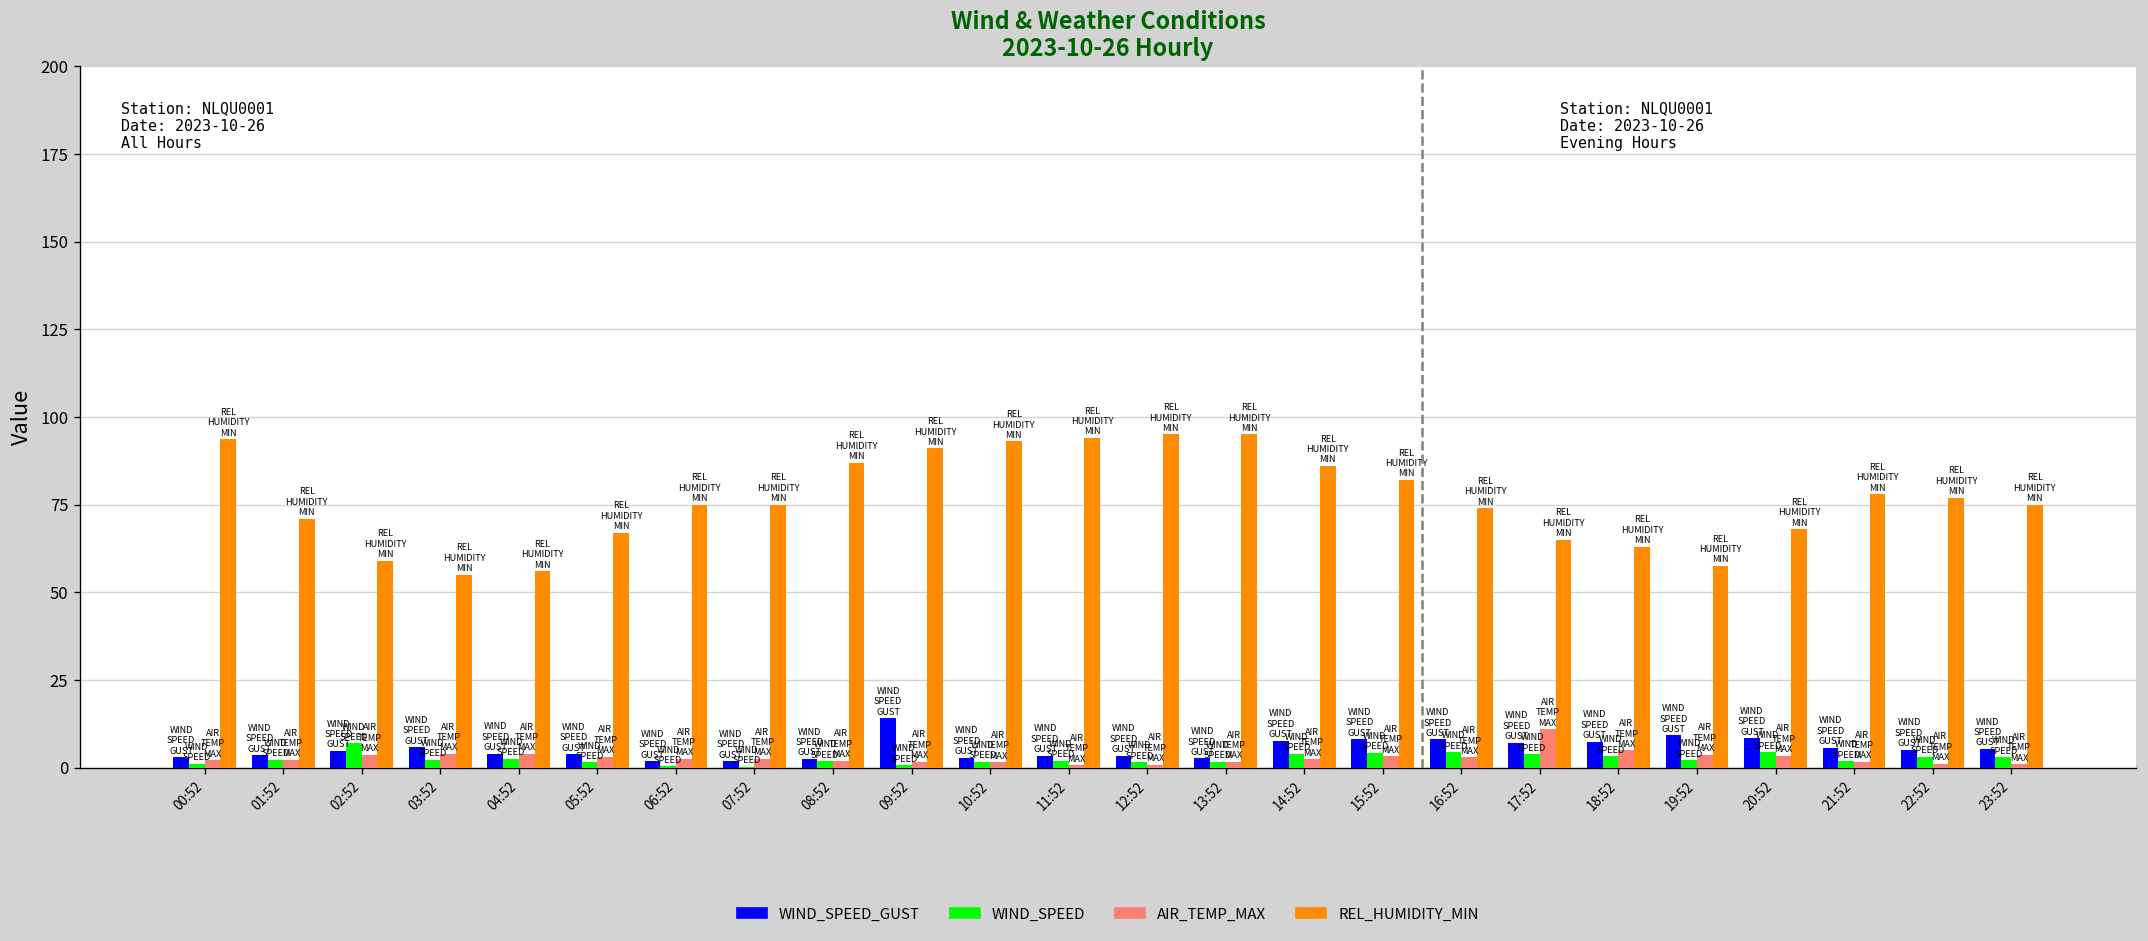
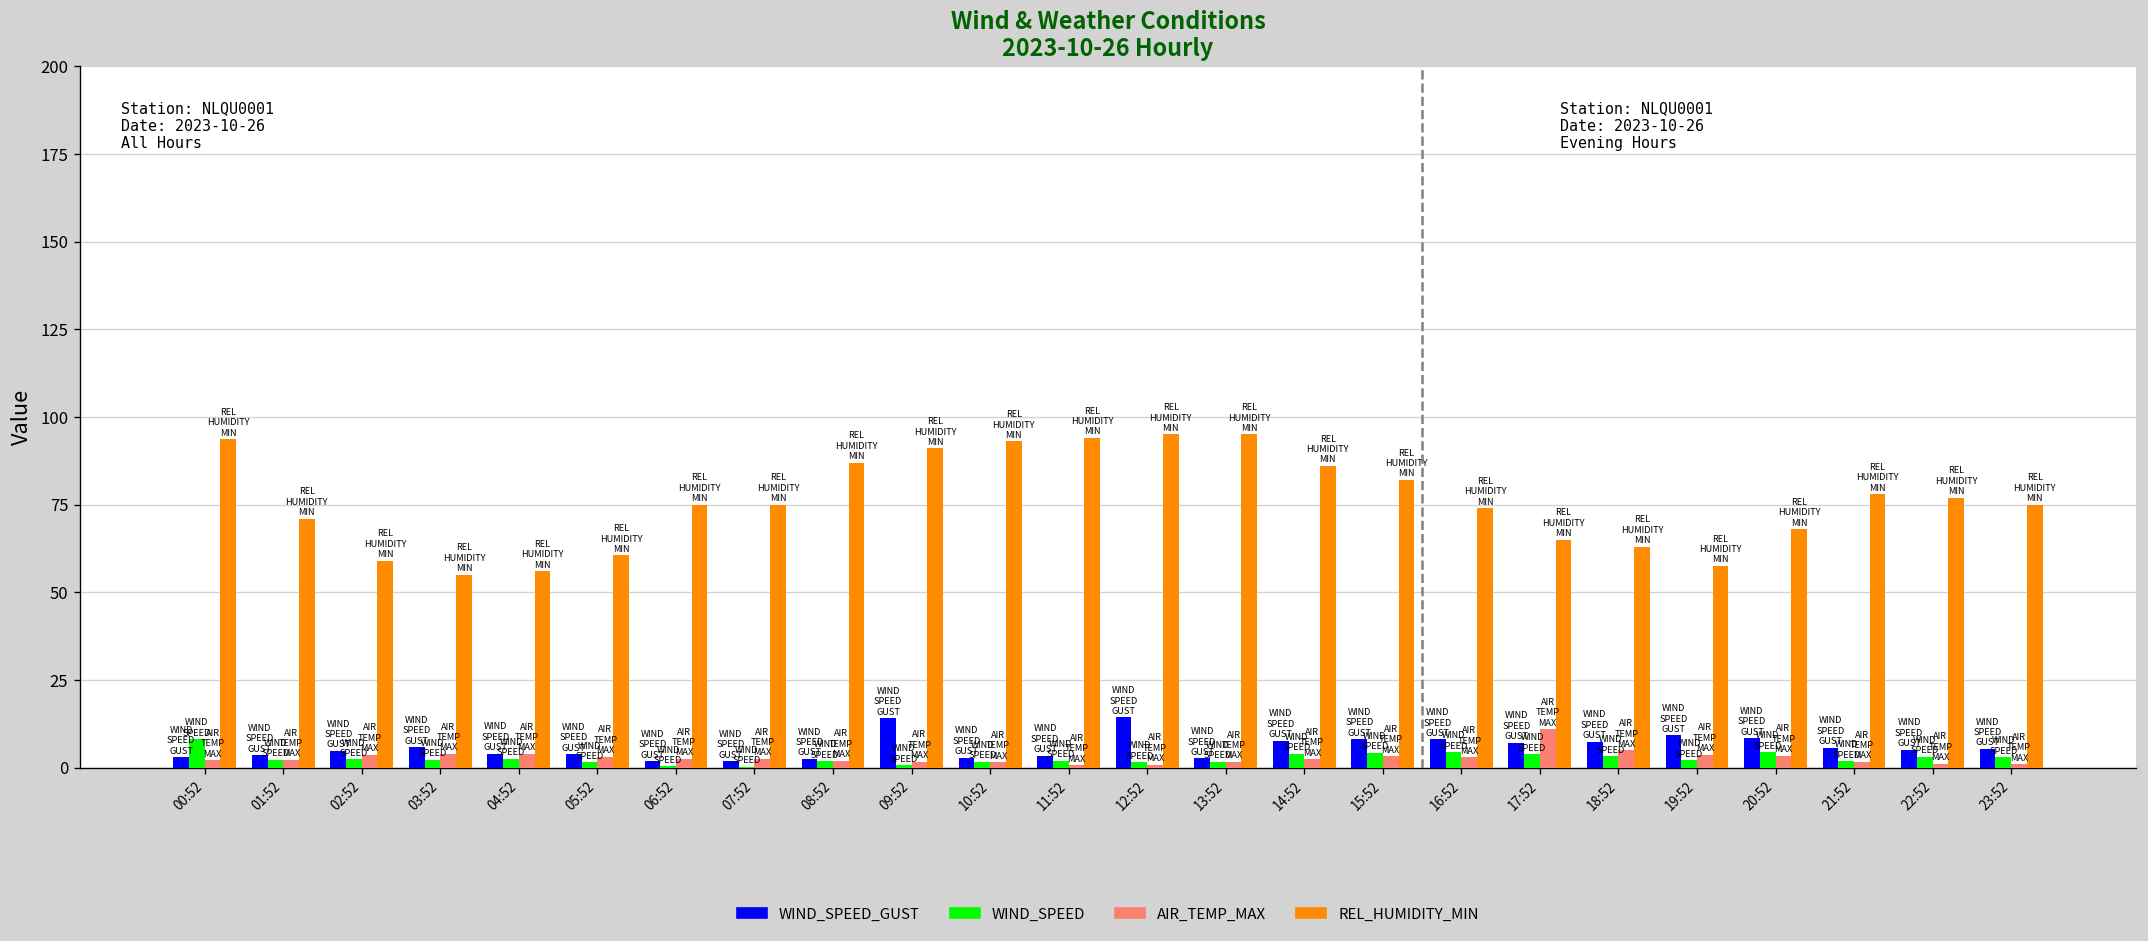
WIND_SPEED, 00:52: 1 -> 8
WIND_SPEED, 02:52: 7 -> 2
REL_HUMIDITY_MIN, 05:52: 67 -> 61
WIND_SPEED_GUST, 12:52: 3 -> 14
